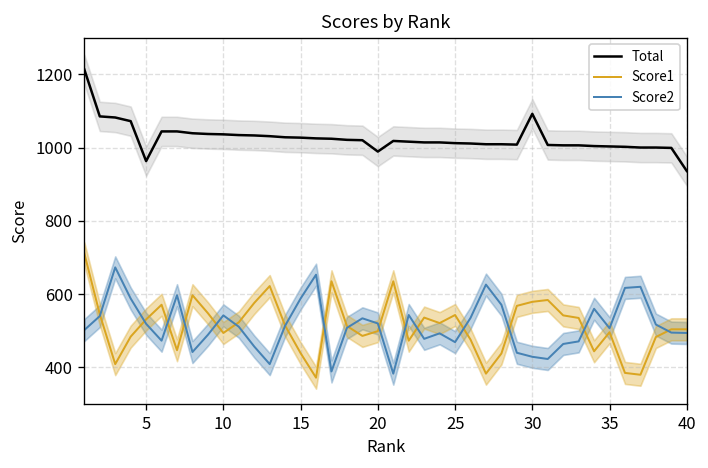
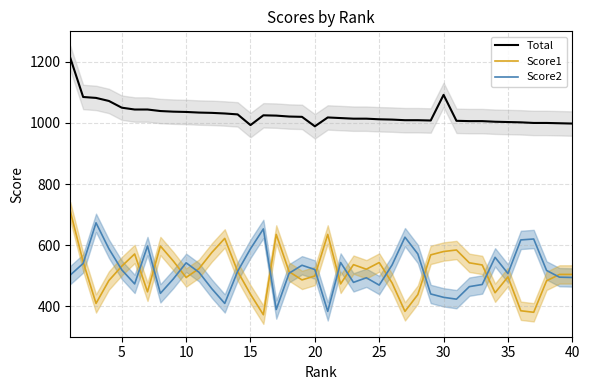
Total, 5: 960 -> 1050
Total, 15: 1030 -> 990
Total, 40: 940 -> 1000
